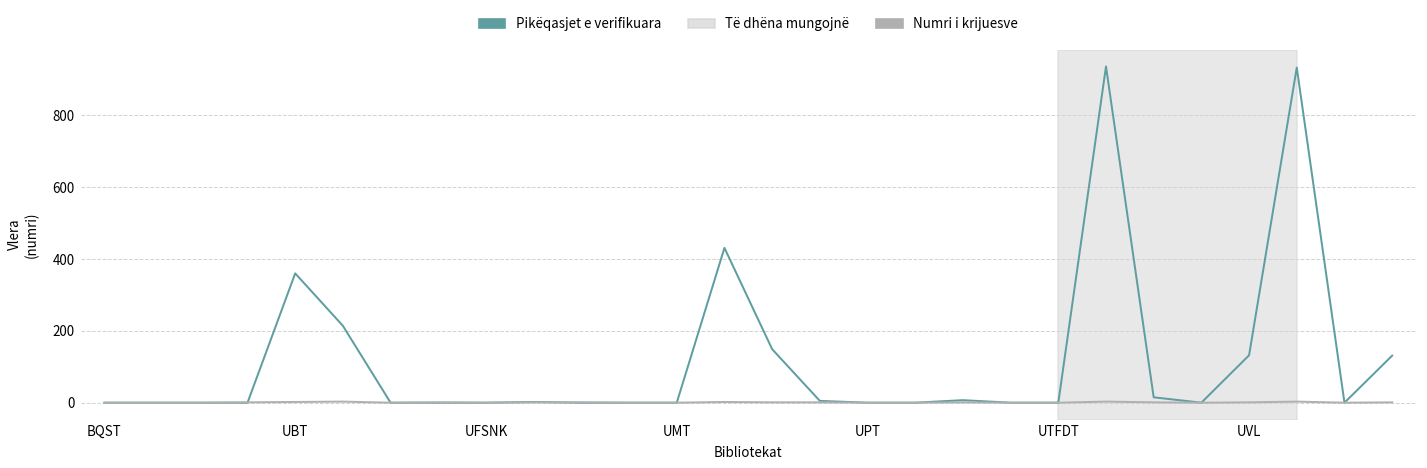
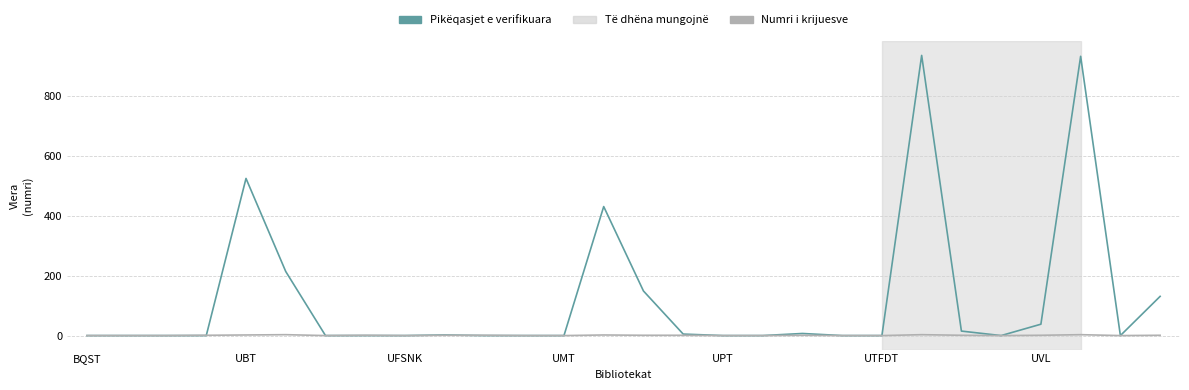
Pikëqasjet e verifikuara, UBT: 360 -> 530
Pikëqasjet e verifikuara, UVL: 130 -> 40
